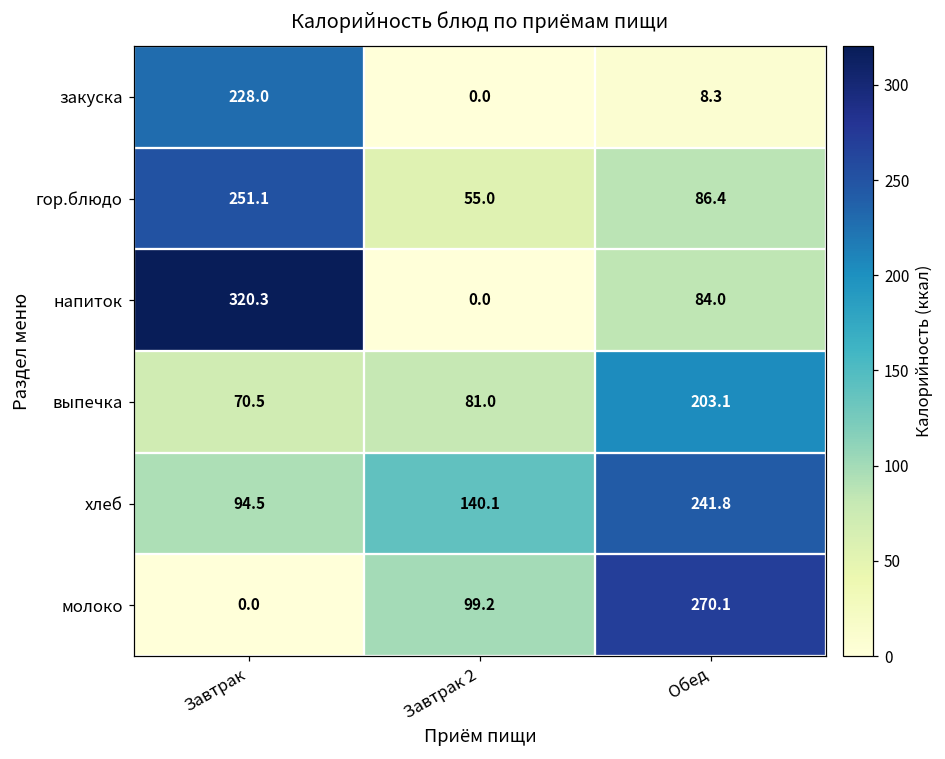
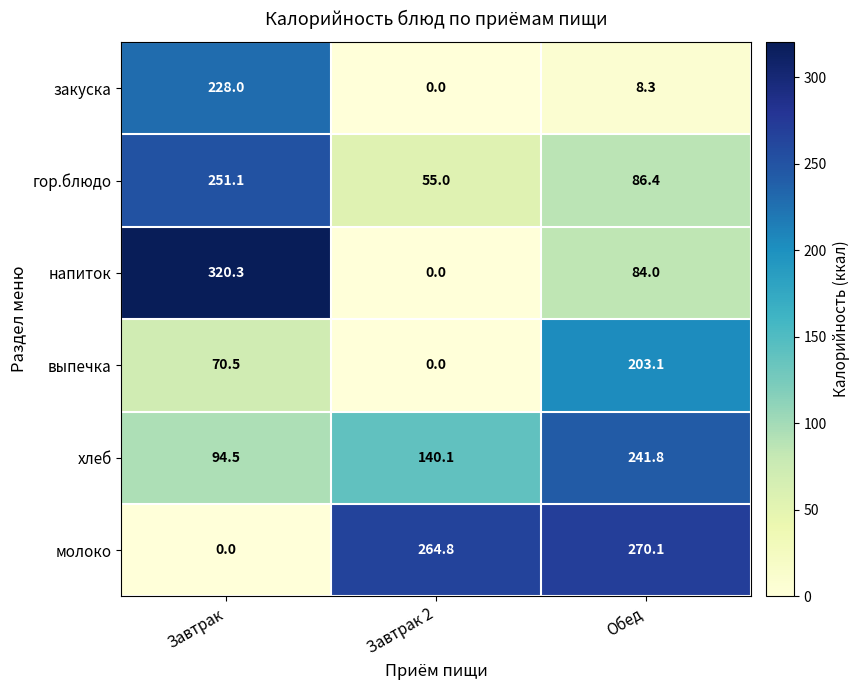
выпечка, Завтрак 2: 81.0 -> 0.0
молоко, Завтрак 2: 99.2 -> 264.8
